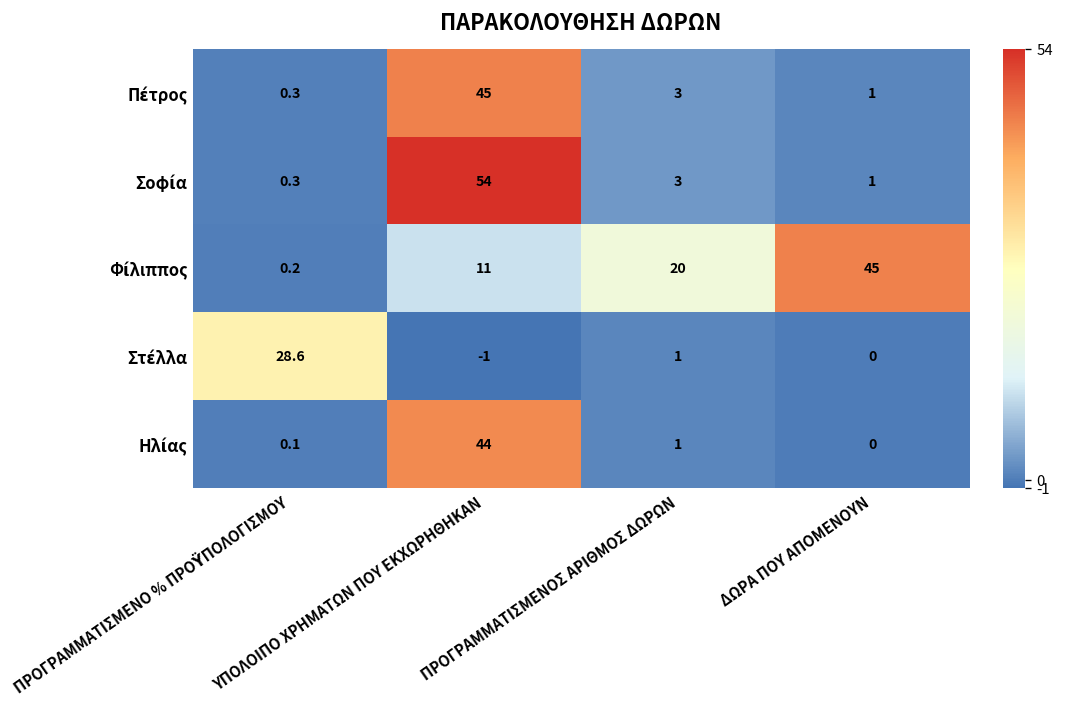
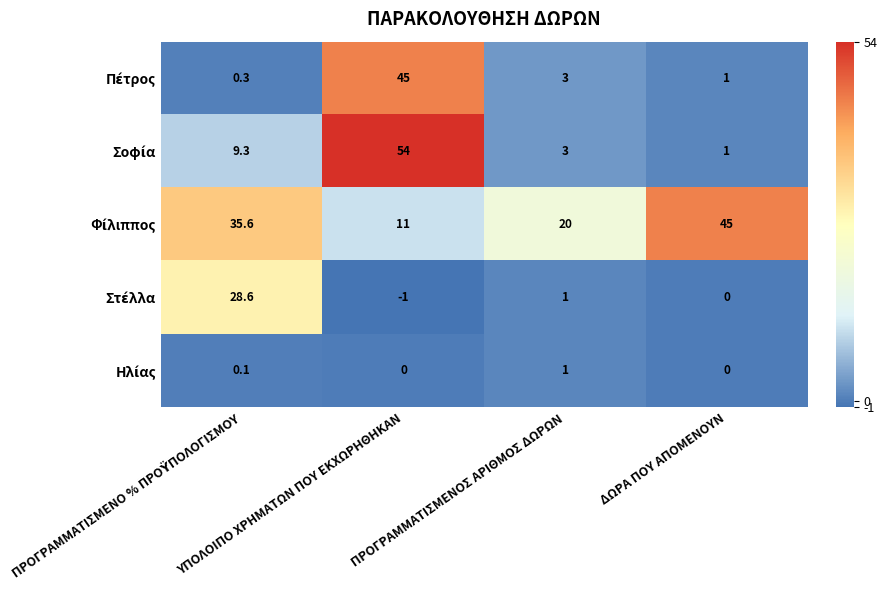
Σοφία, ΠΡΟΓΡΑΜΜΑΤΙΣΜΕΝΟ % ΠΡΟΫΠΟΛΟΓΙΣΜΟΥ: 0.3 -> 9.3
Φίλιππος, ΠΡΟΓΡΑΜΜΑΤΙΣΜΕΝΟ % ΠΡΟΫΠΟΛΟΓΙΣΜΟΥ: 0.2 -> 35.6
Ηλίας, ΥΠΟΛΟΙΠΟ ΧΡΗΜΑΤΩΝ ΠΟΥ ΕΚΧΩΡΗΘΗΚΑΝ: 44 -> 0
